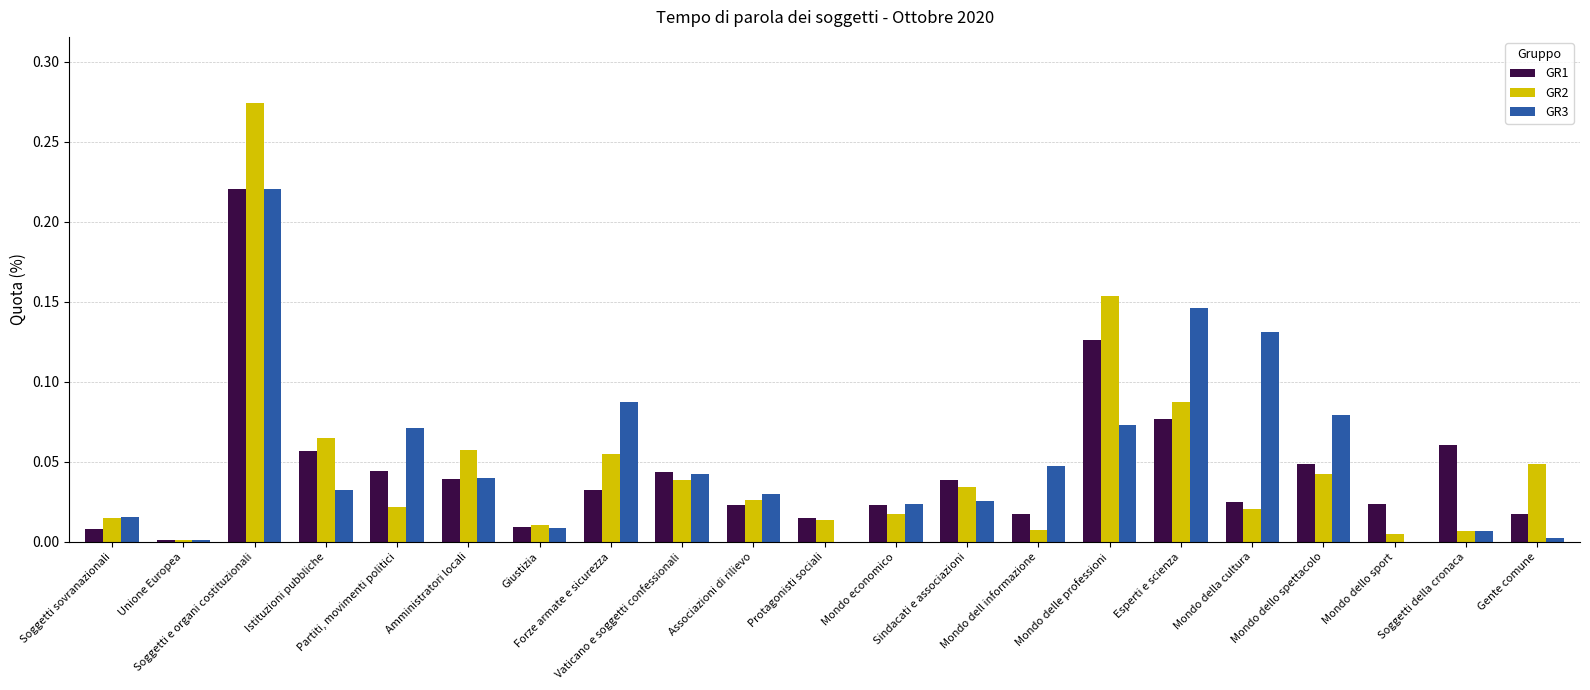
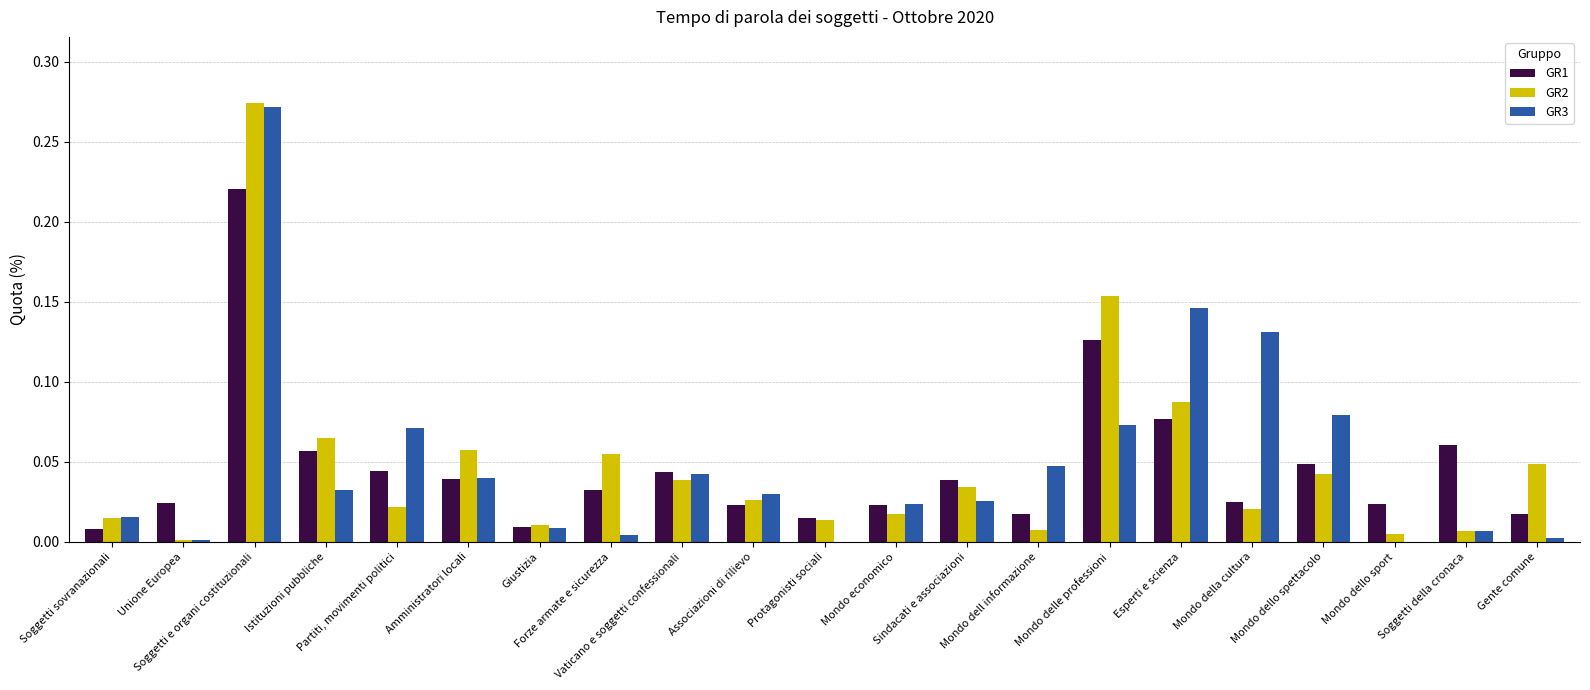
GR1, Unione Europea: 0.001 -> 0.024
GR3, Soggetti e organi costituzionali: 0.220 -> 0.271
GR3, Forze armate e sicurezza: 0.087 -> 0.005
